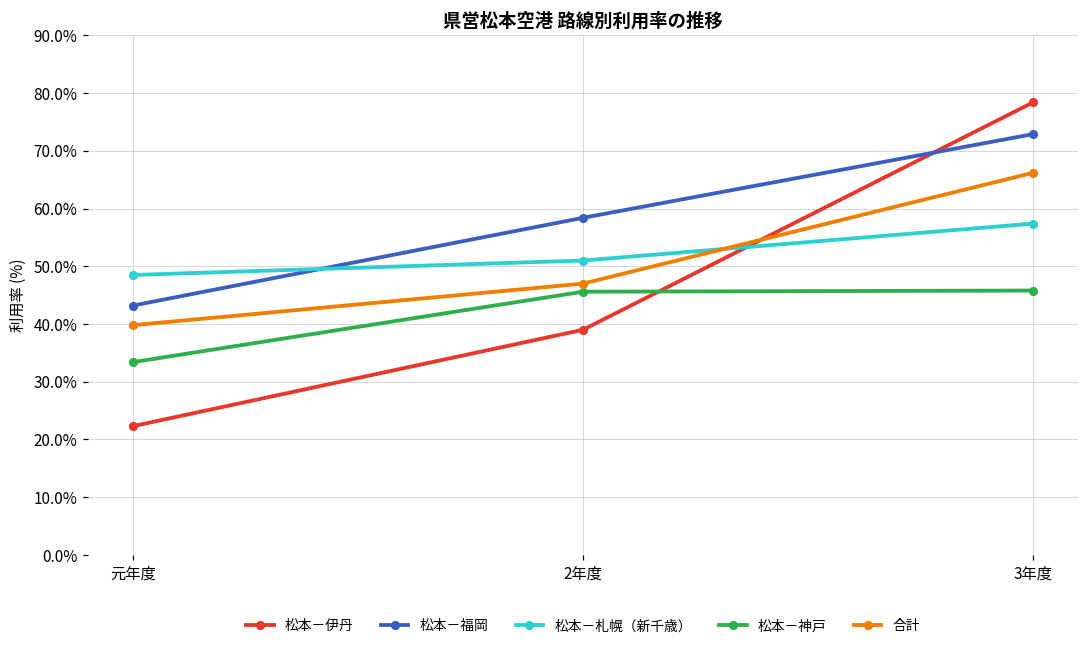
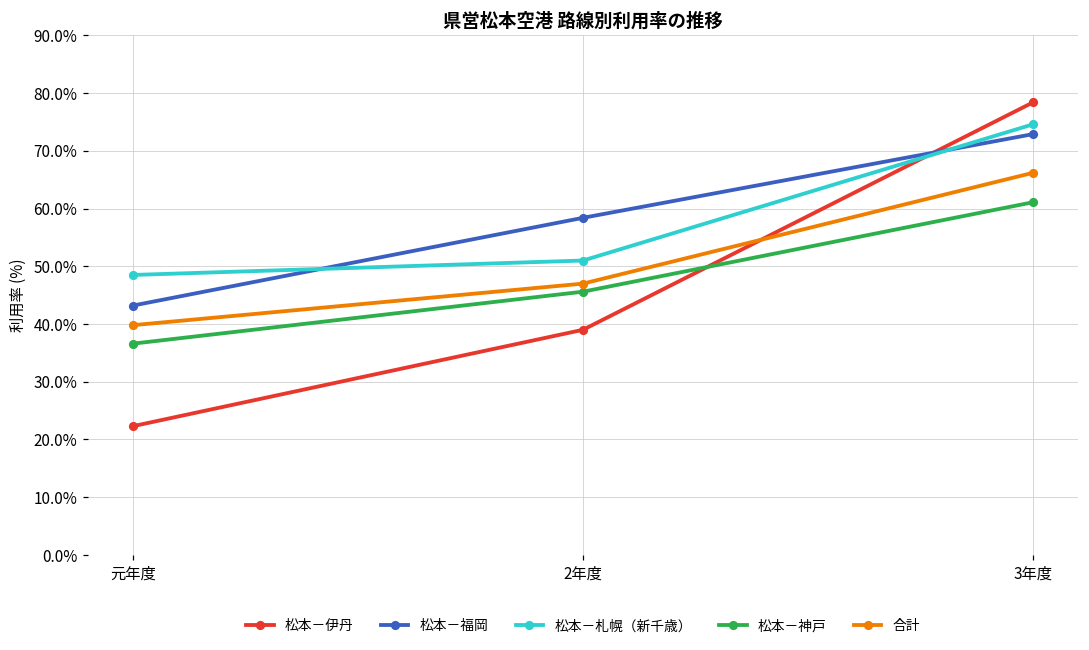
松本－神戸, 元年度: 33% -> 37%
松本－札幌（新千歳）, 3年度: 57% -> 75%
松本－神戸, 3年度: 46% -> 61%
